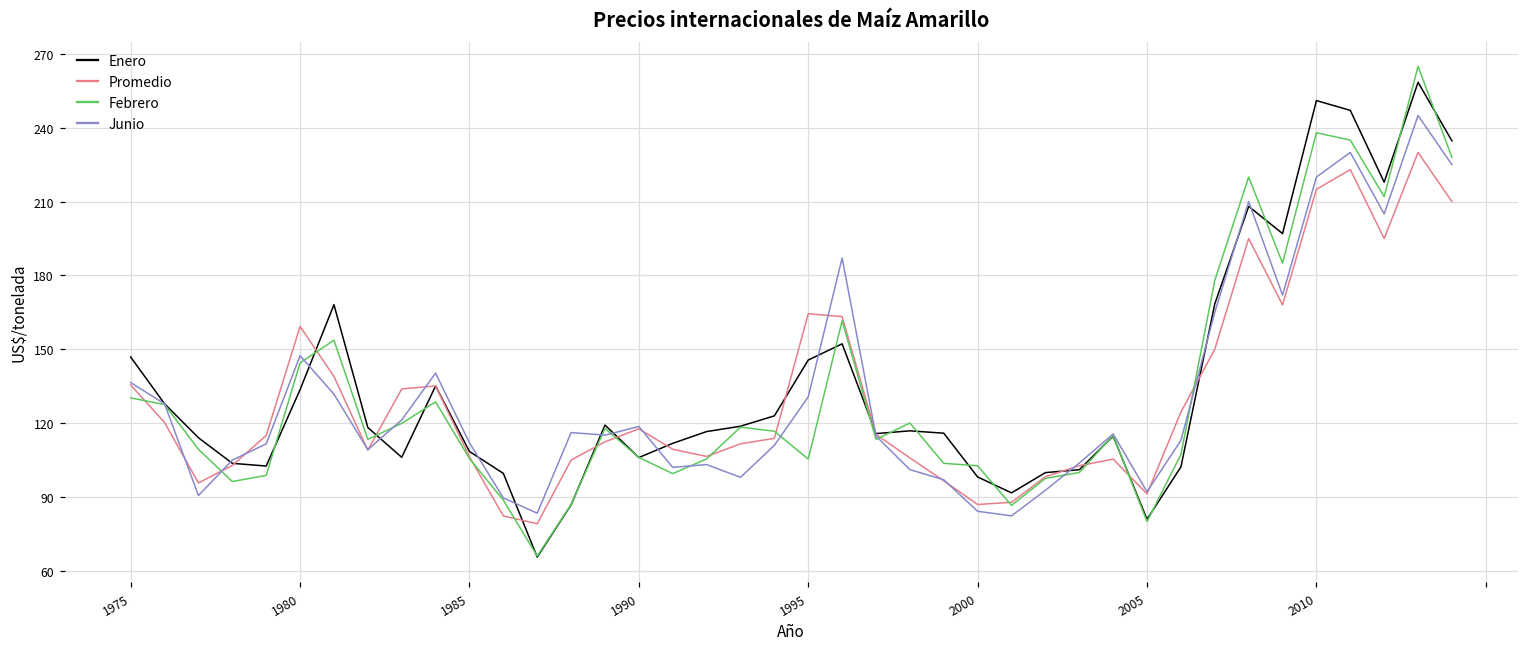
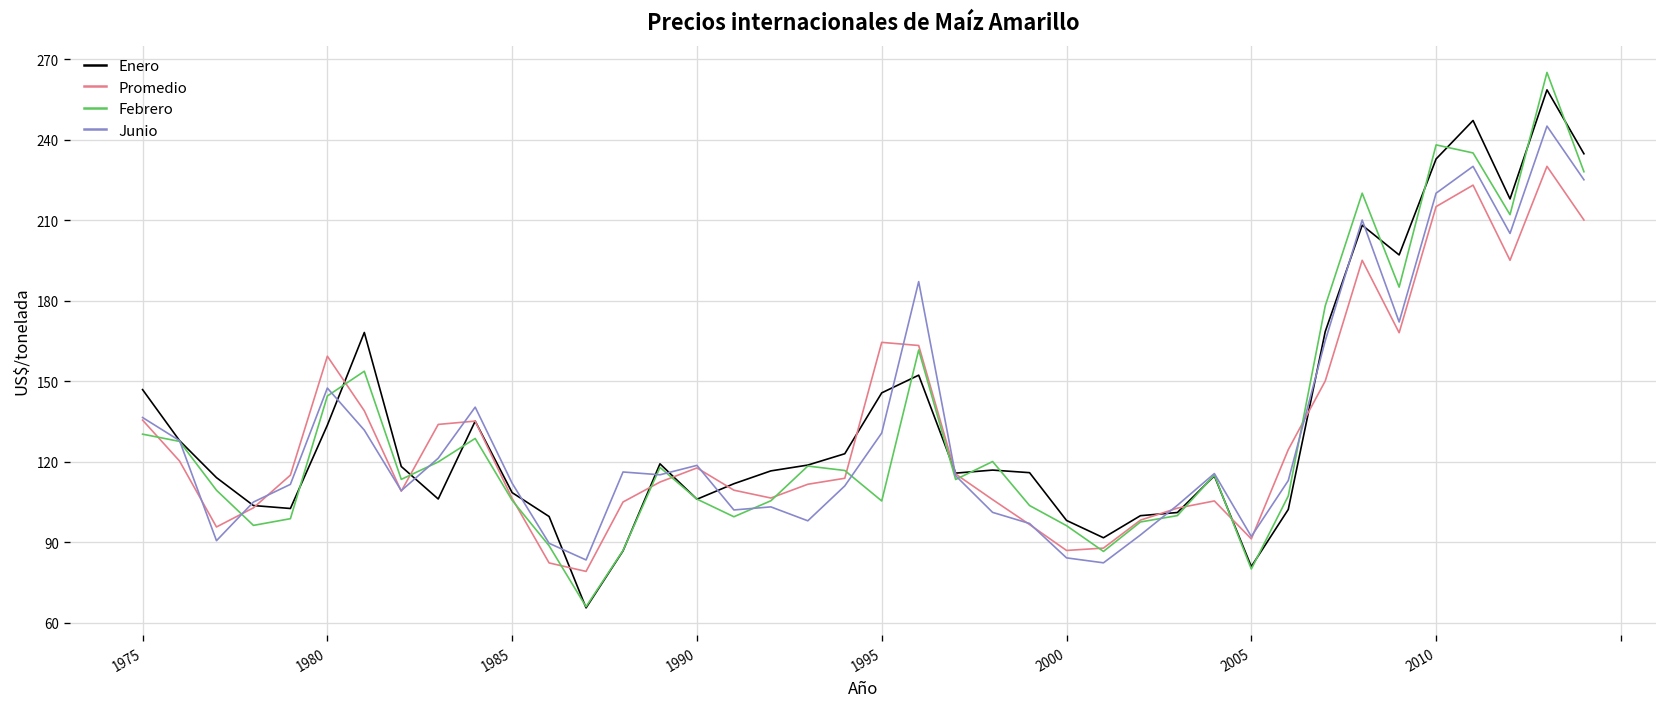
Febrero, 2000: 103 -> 96
Enero, 2010: 251 -> 233
